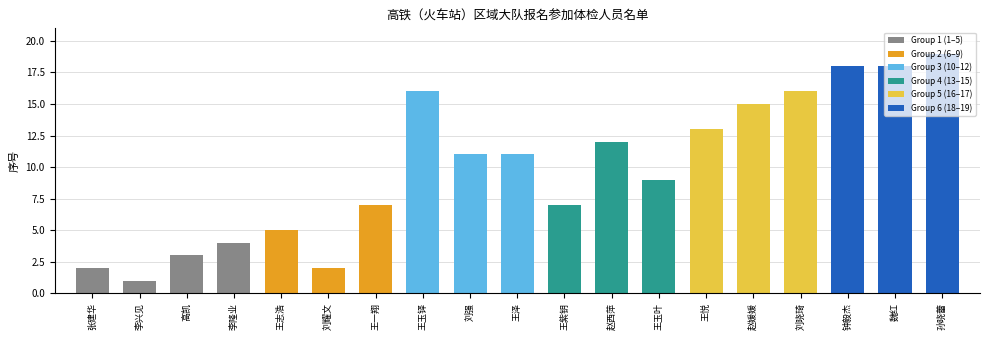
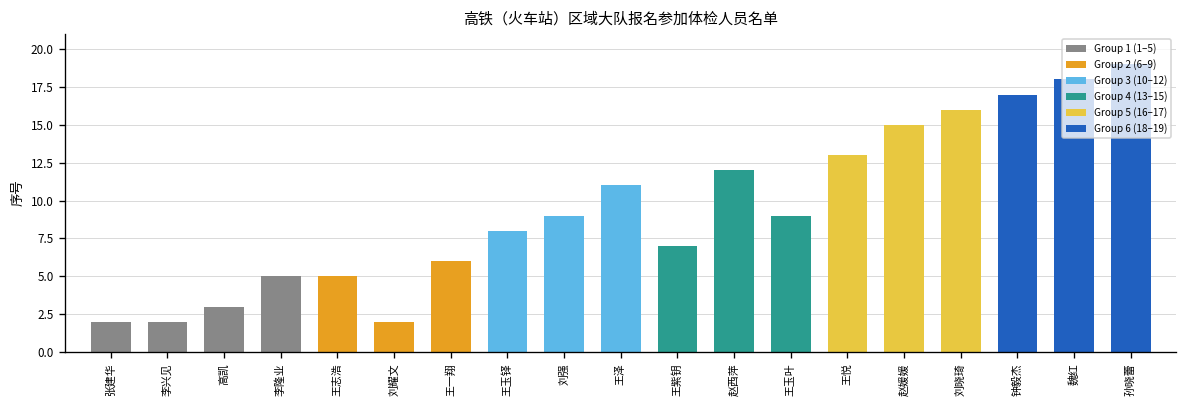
李兴见: 1 -> 2
李隆业: 4 -> 5
王一翔: 7 -> 6
王玉铎: 16 -> 8
刘强: 11 -> 9
钟毅杰: 18 -> 17
